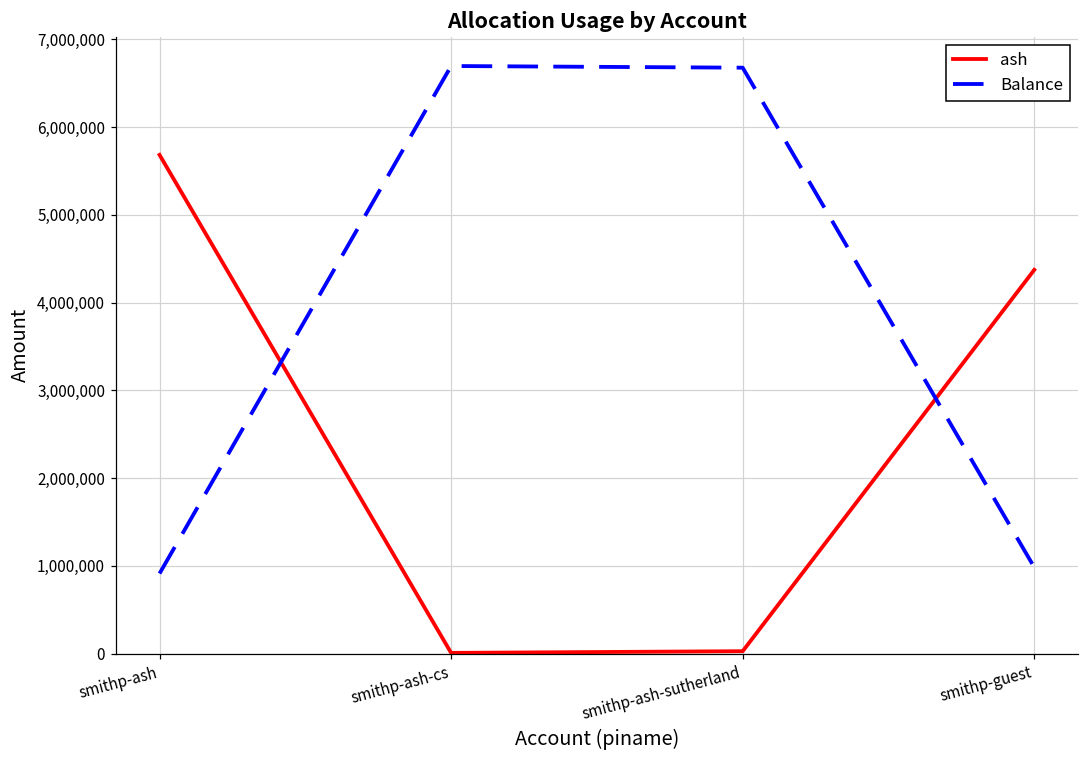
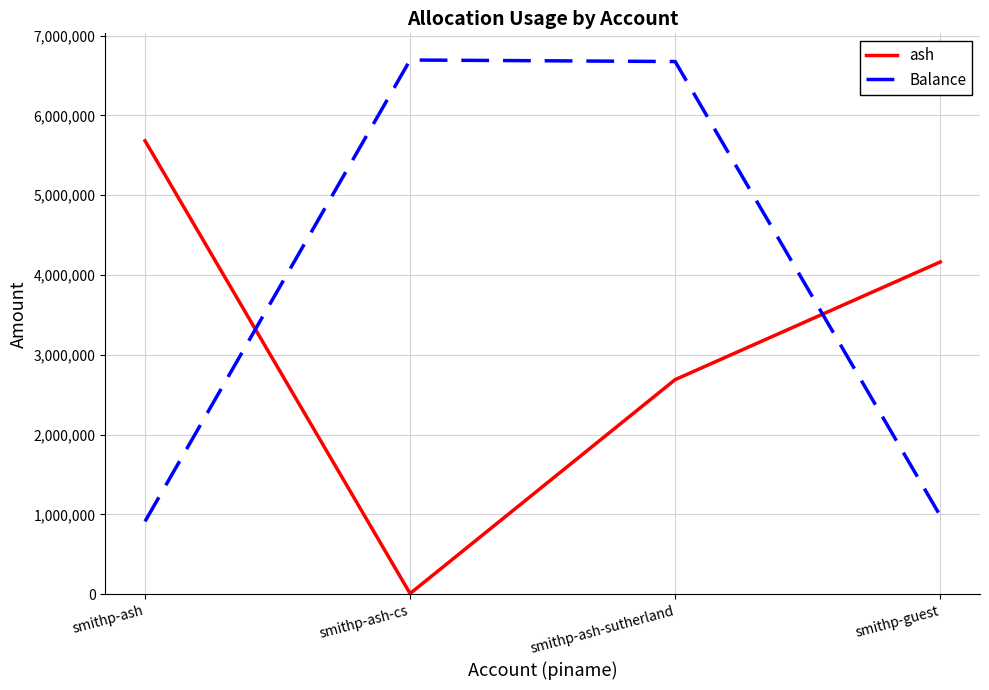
ash, smithp-ash-sutherland: 0 -> 2,700,000
ash, smithp-guest: 4,400,000 -> 4,200,000
